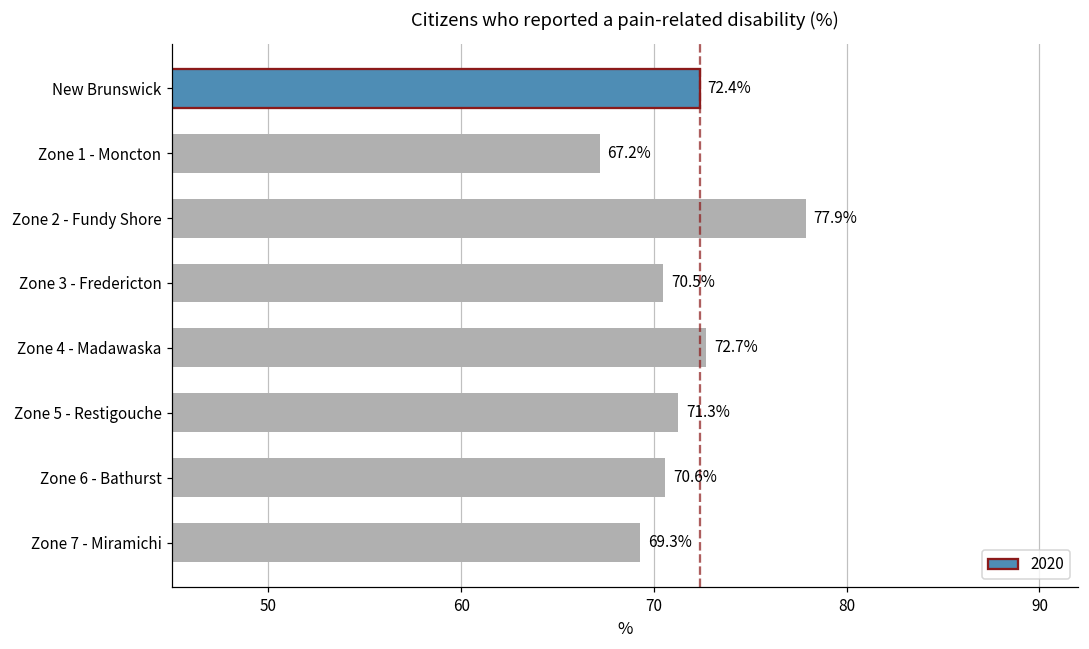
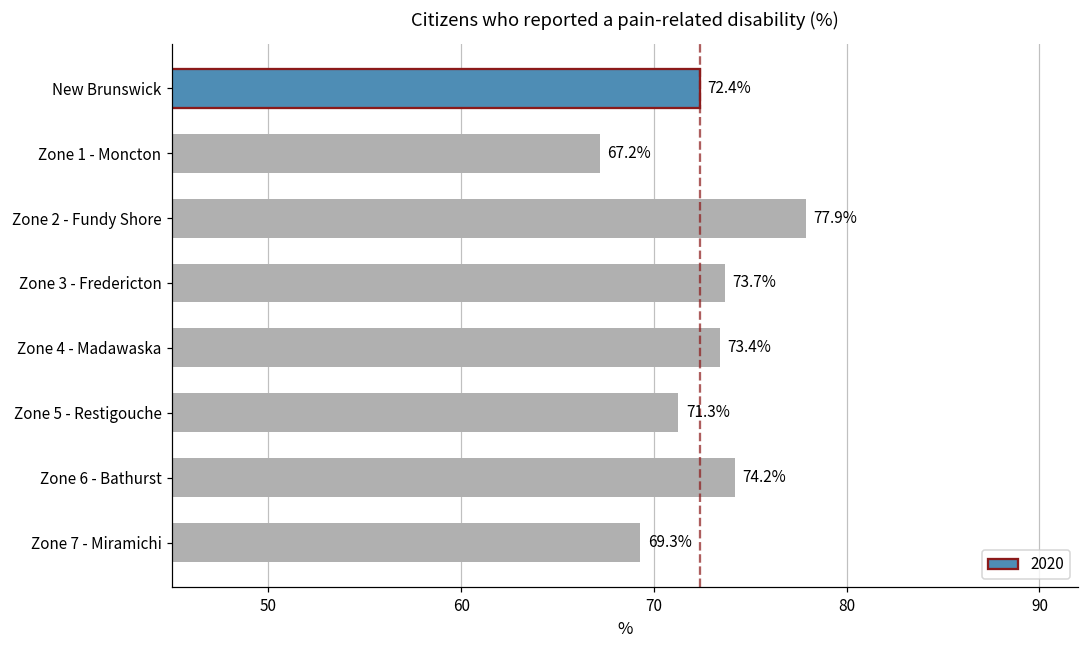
Zone 3 - Fredericton: 70.5% -> 73.7%
Zone 4 - Madawaska: 72.7% -> 73.4%
Zone 6 - Bathurst: 70.6% -> 74.2%
